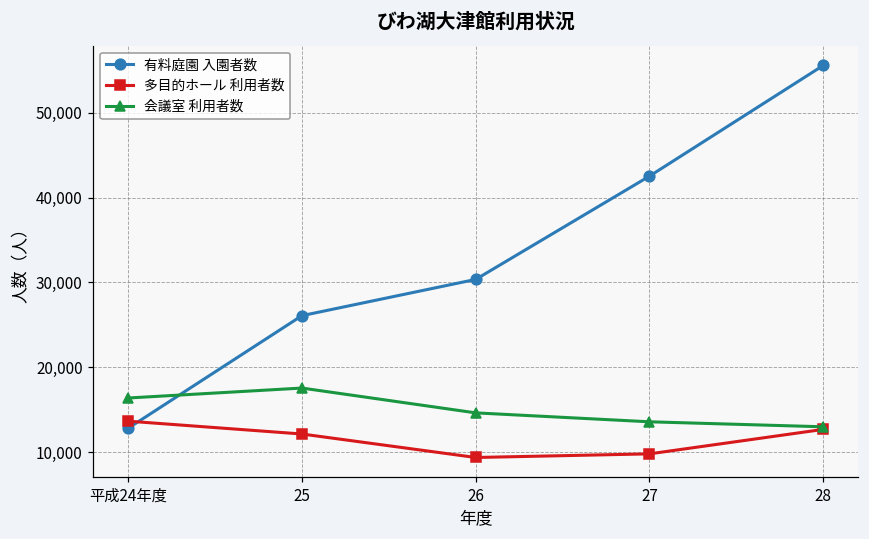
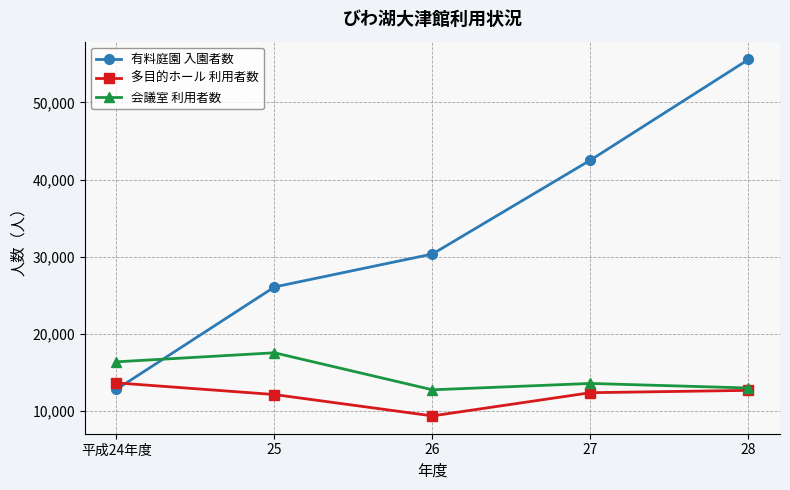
会議室 利用者数, 26: 15,000 -> 13,000
多目的ホール 利用者数, 27: 10,000 -> 12,000
